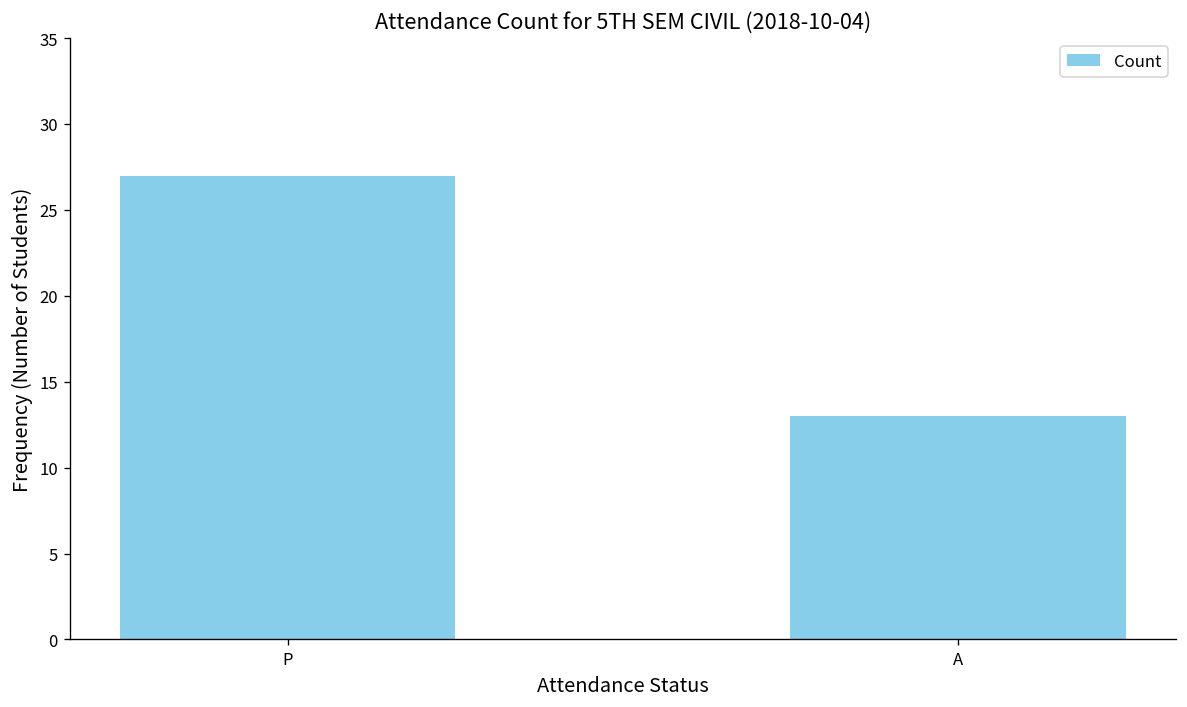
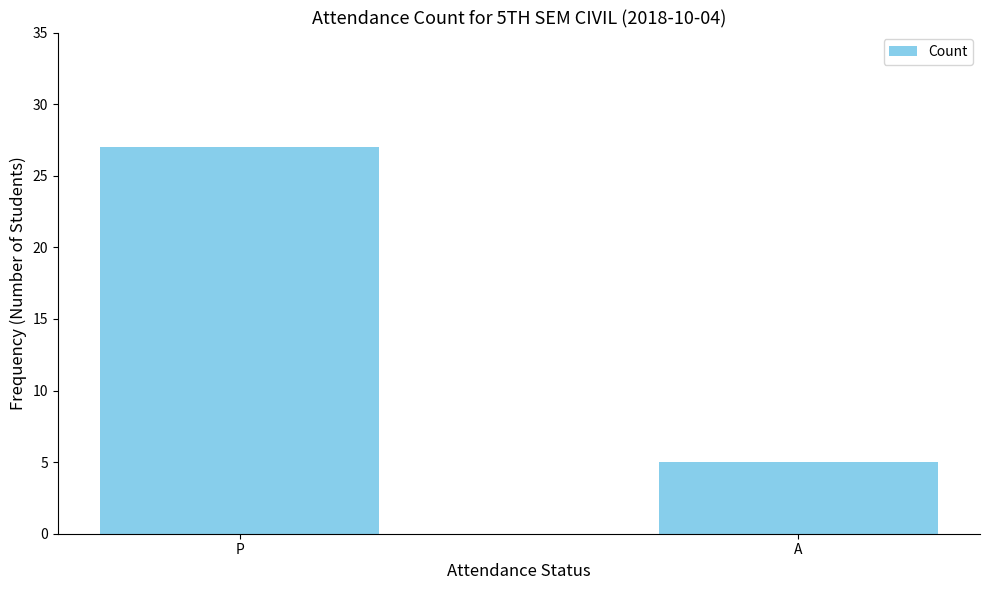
A: 13 -> 5
